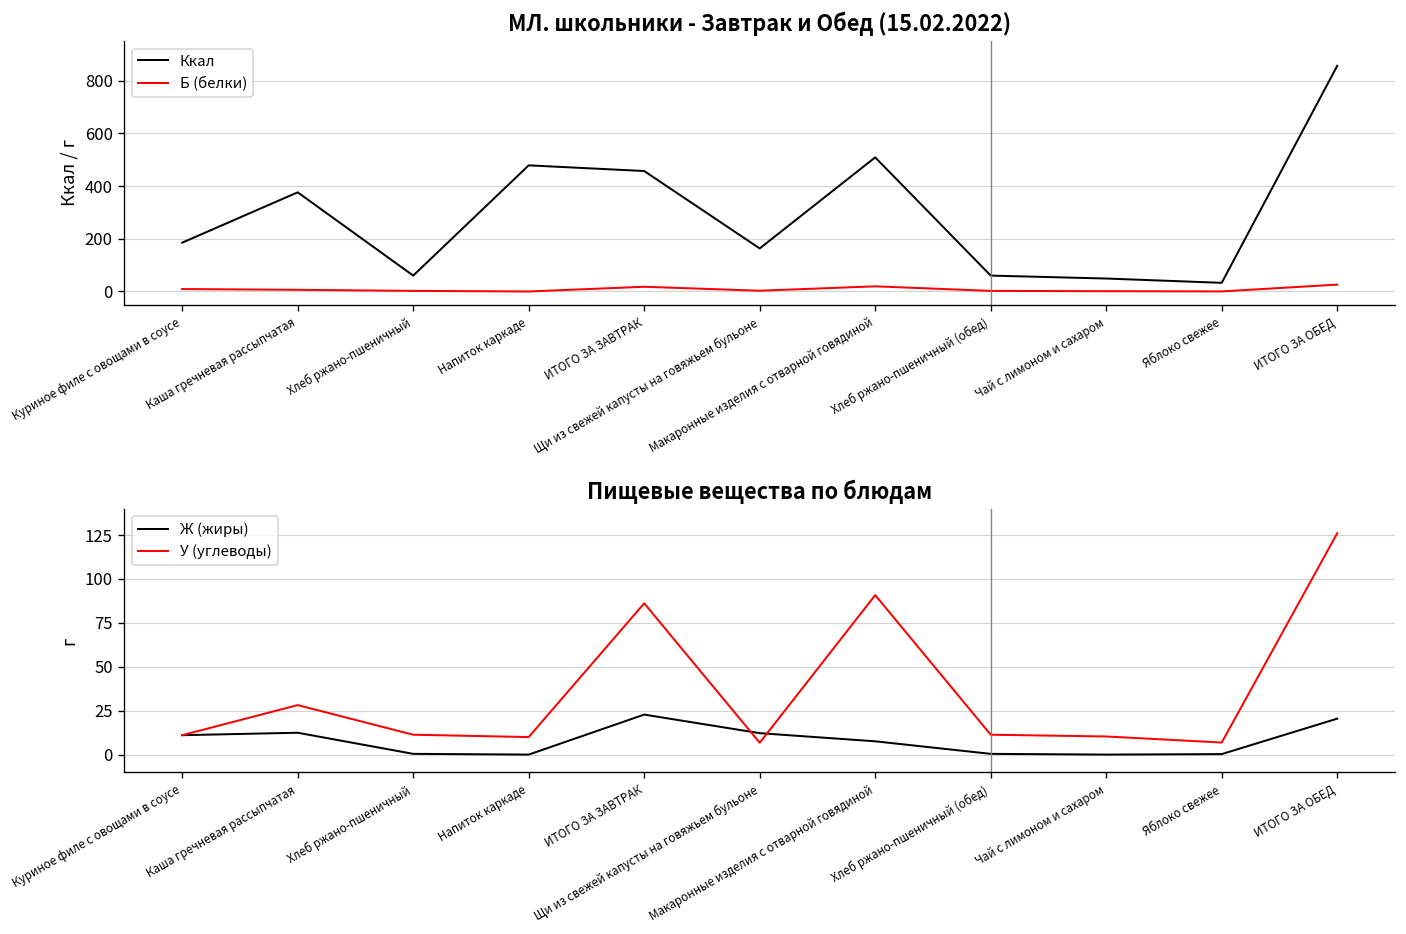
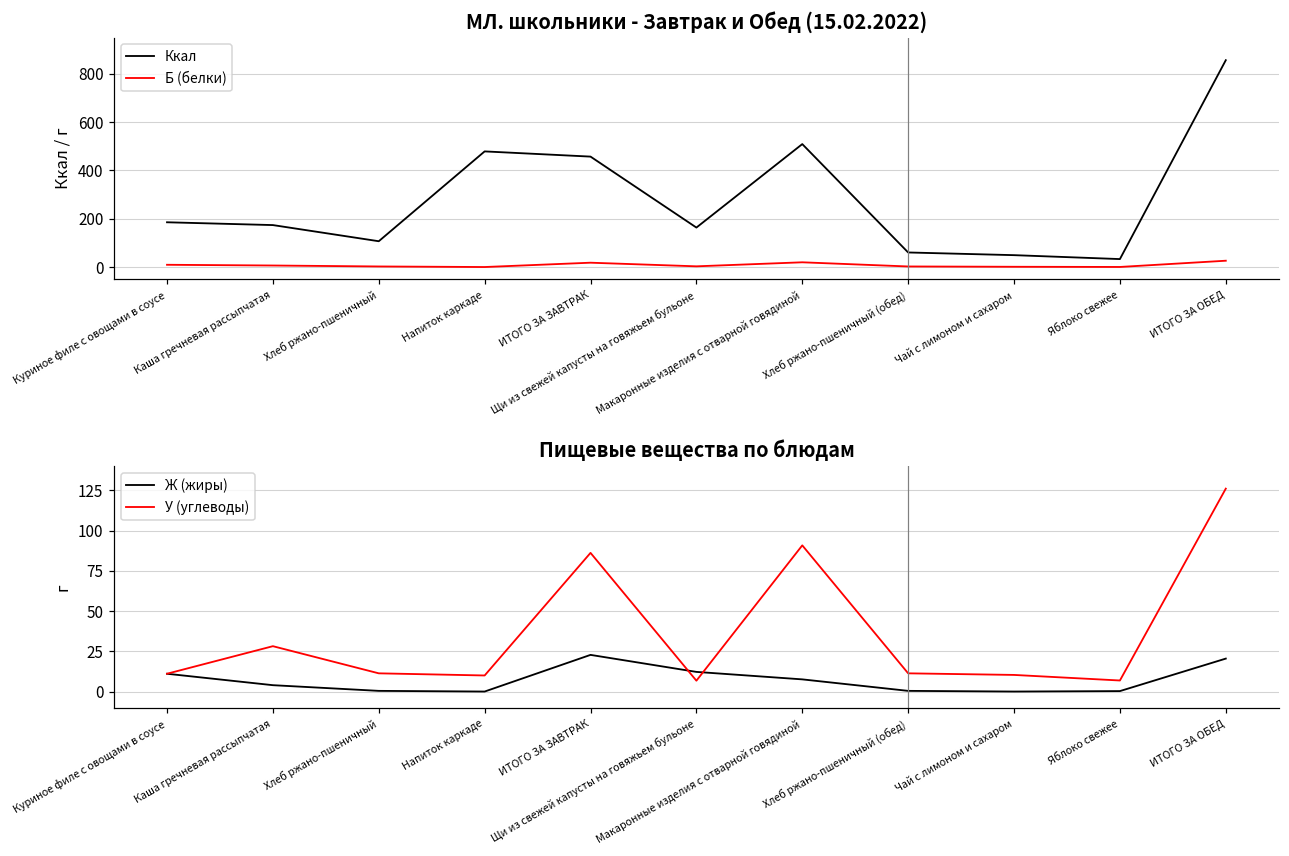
МЛ. школьники - Завтрак и Обед (15.02.2022), Ккал, Каша гречневая рассыпчатая: 380 -> 170
МЛ. школьники - Завтрак и Обед (15.02.2022), Ккал, Хлеб ржано-пшеничный: 60 -> 110
Пищевые вещества по блюдам, Ж (жиры), Каша гречневая рассыпчатая: 12 -> 4
